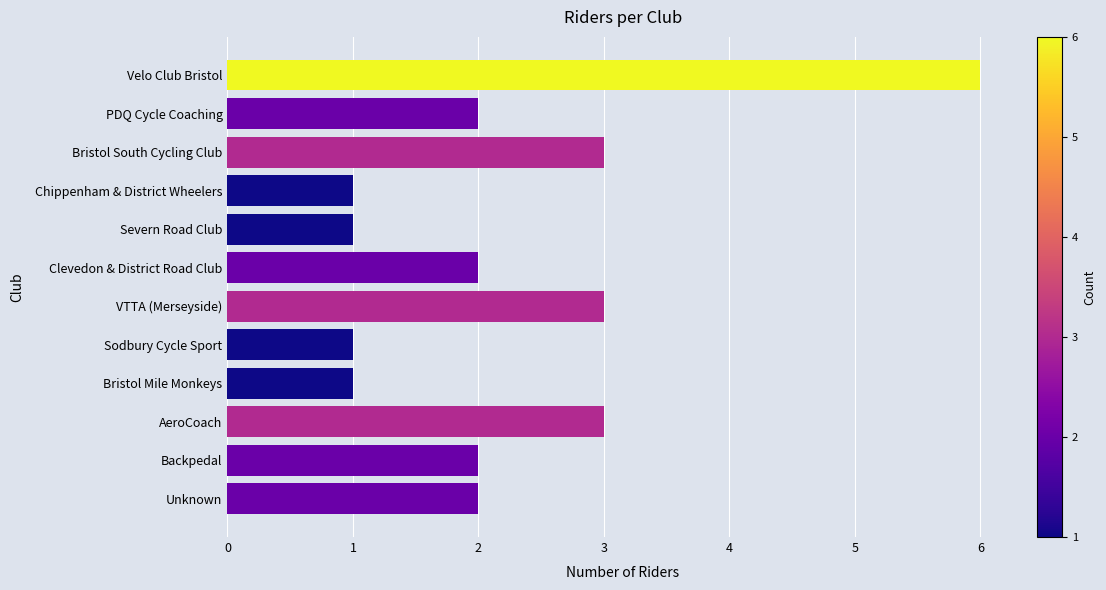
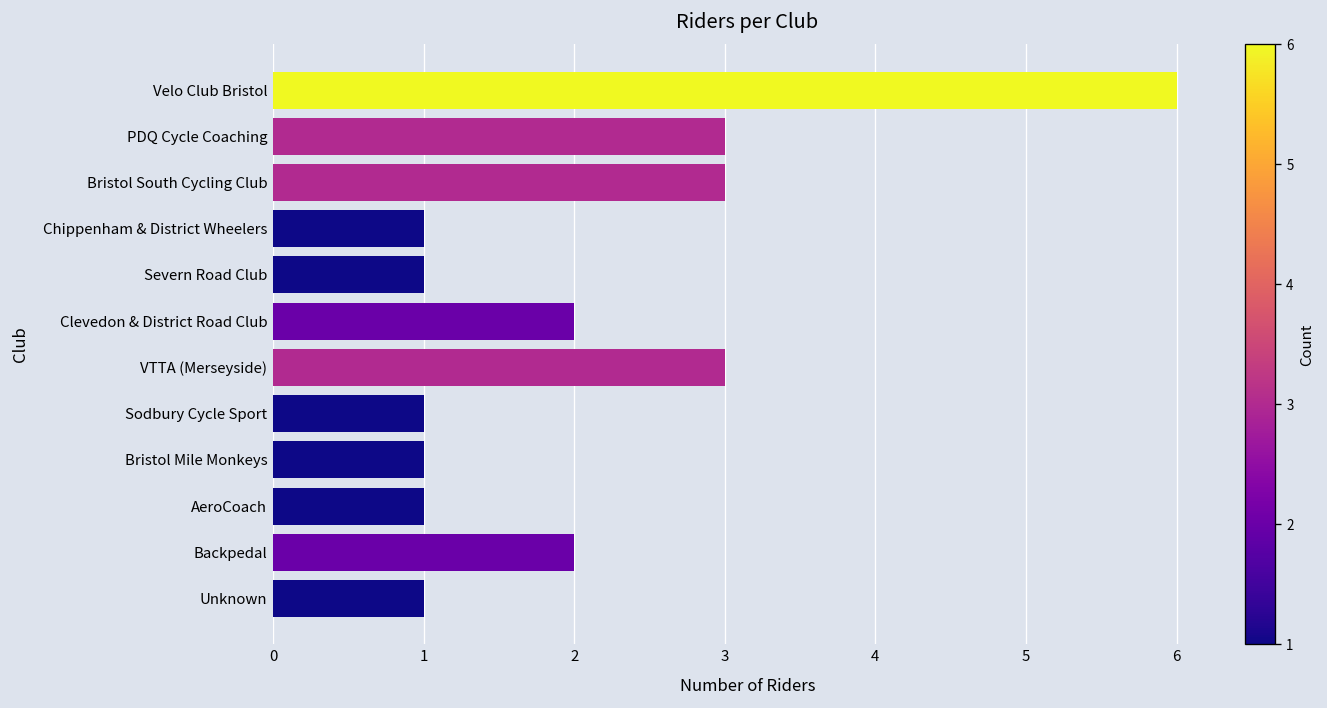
PDQ Cycle Coaching: 2 -> 3
AeroCoach: 3 -> 1
Unknown: 2 -> 1
